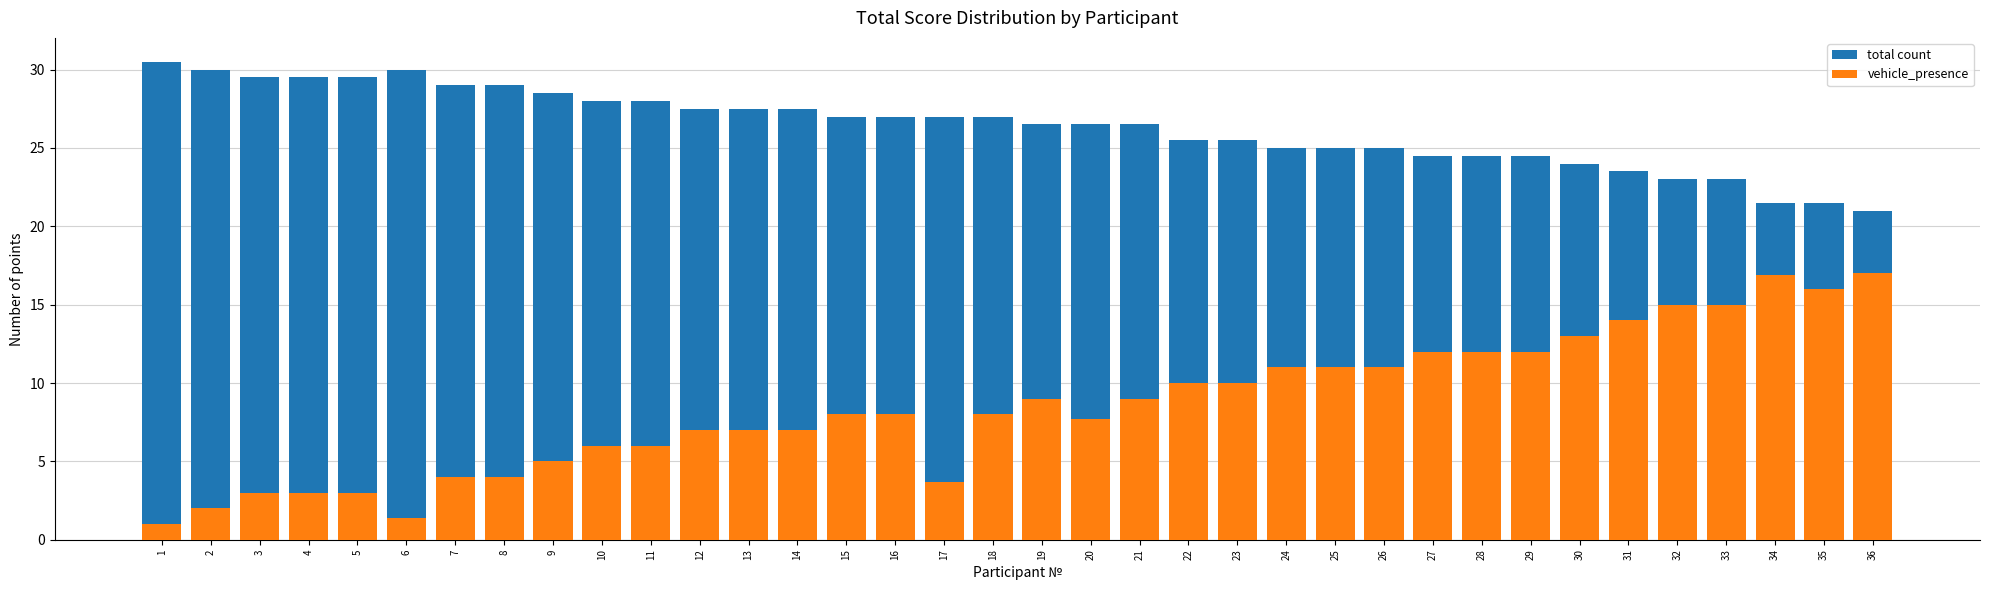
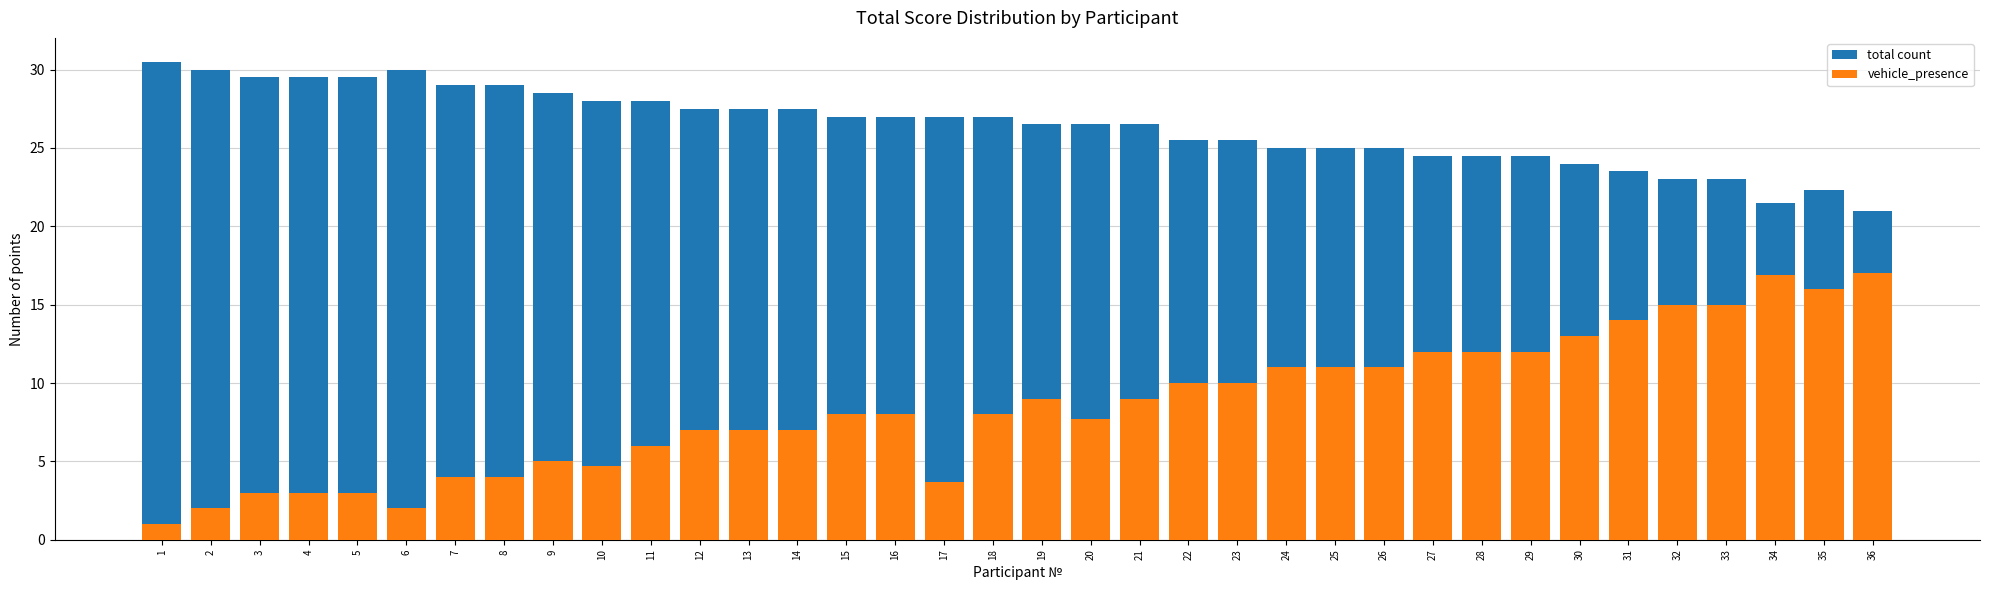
vehicle_presence, 6: 1.4 -> 2.0
vehicle_presence, 10: 6.0 -> 4.7
total count, 35: 21.5 -> 22.3
